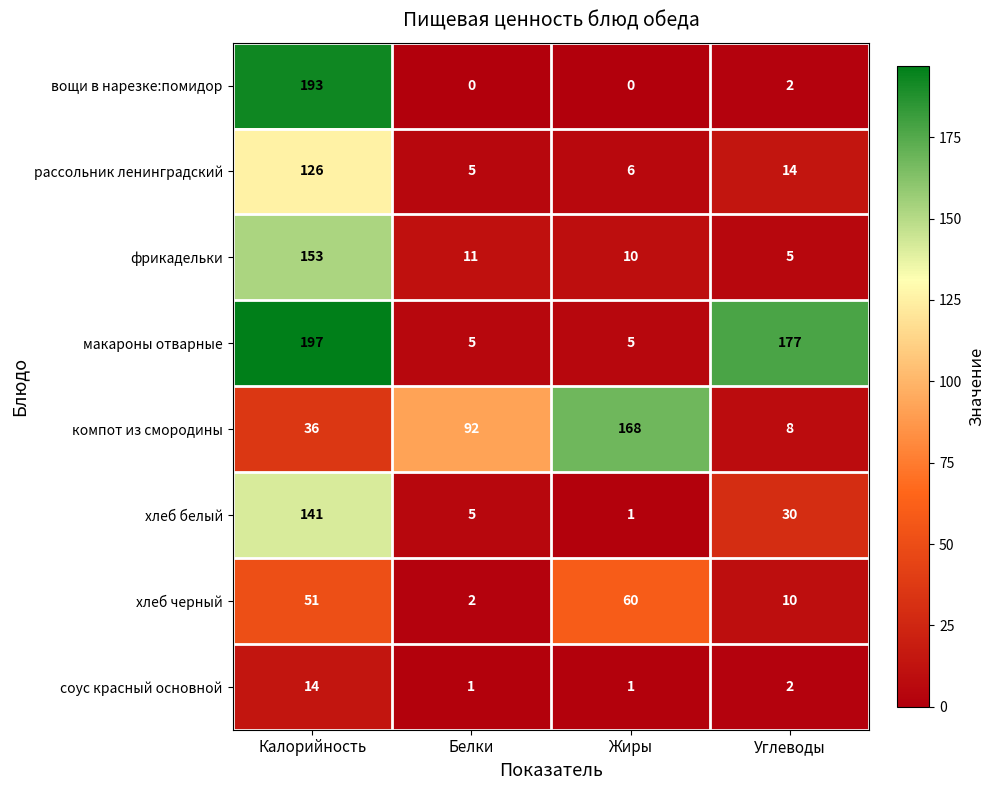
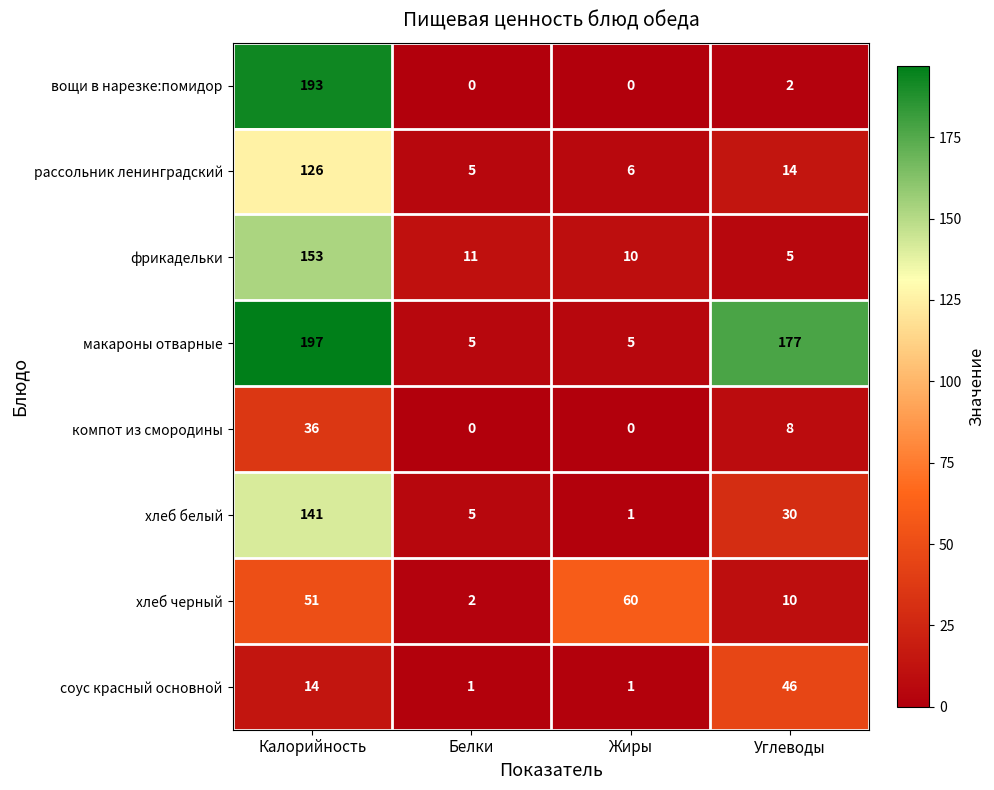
компот из смородины, Белки: 92 -> 0
компот из смородины, Жиры: 168 -> 0
соус красный основной, Углеводы: 2 -> 46
